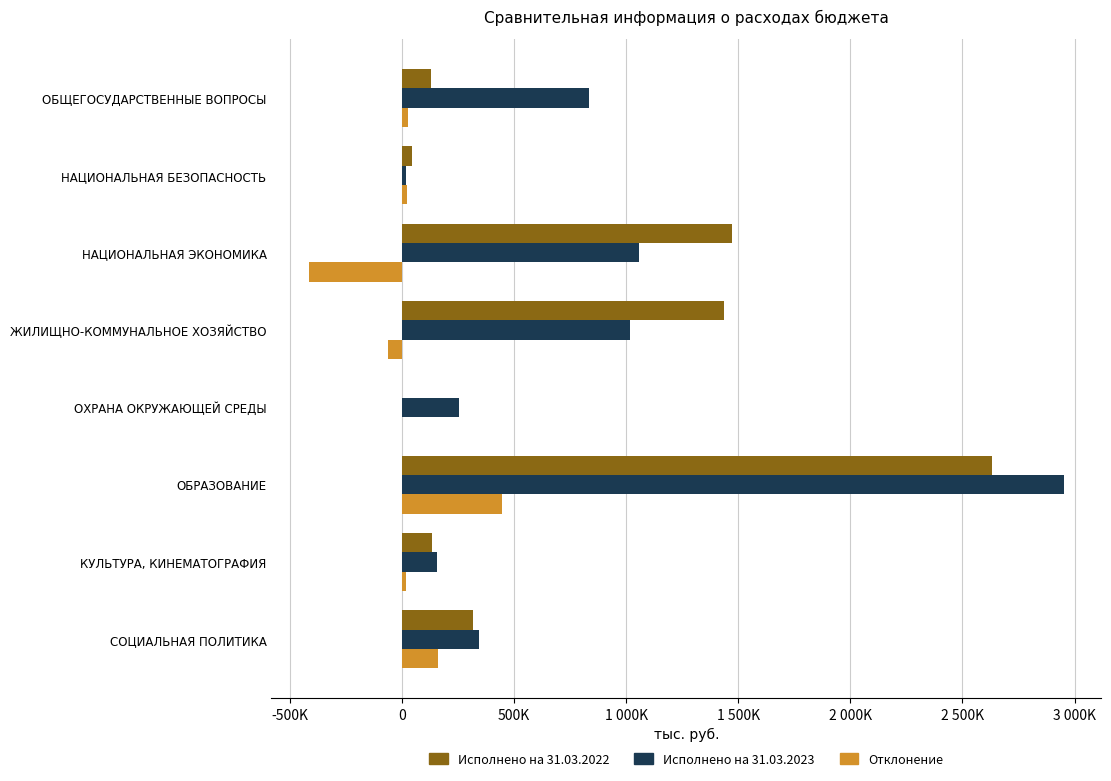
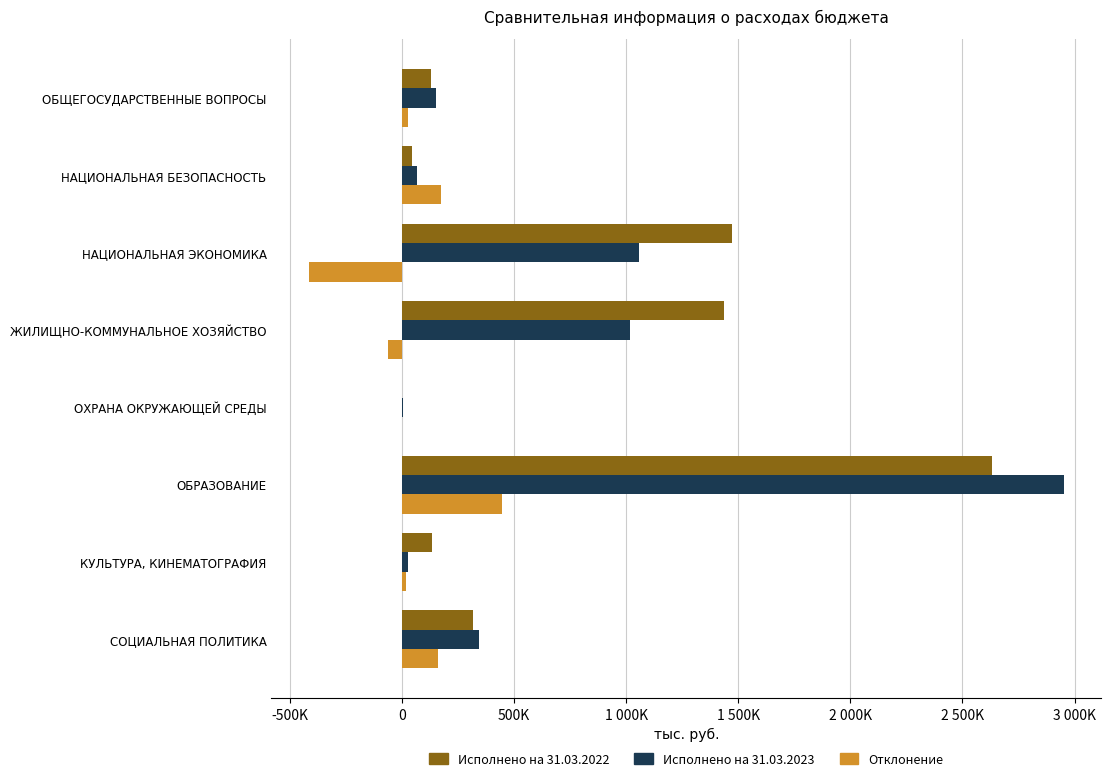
Исполнено на 31.03.2023, ОБЩЕГОСУДАРСТВЕННЫЕ ВОПРОСЫ: 830000 -> 150000
Исполнено на 31.03.2023, НАЦИОНАЛЬНАЯ БЕЗОПАСНОСТЬ: 20000 -> 60000
Отклонение, НАЦИОНАЛЬНАЯ БЕЗОПАСНОСТЬ: 20000 -> 170000
Исполнено на 31.03.2023, ОХРАНА ОКРУЖАЮЩЕЙ СРЕДЫ: 250000 -> 0
Исполнено на 31.03.2023, КУЛЬТУРА, КИНЕМАТОГРАФИЯ: 150000 -> 30000
